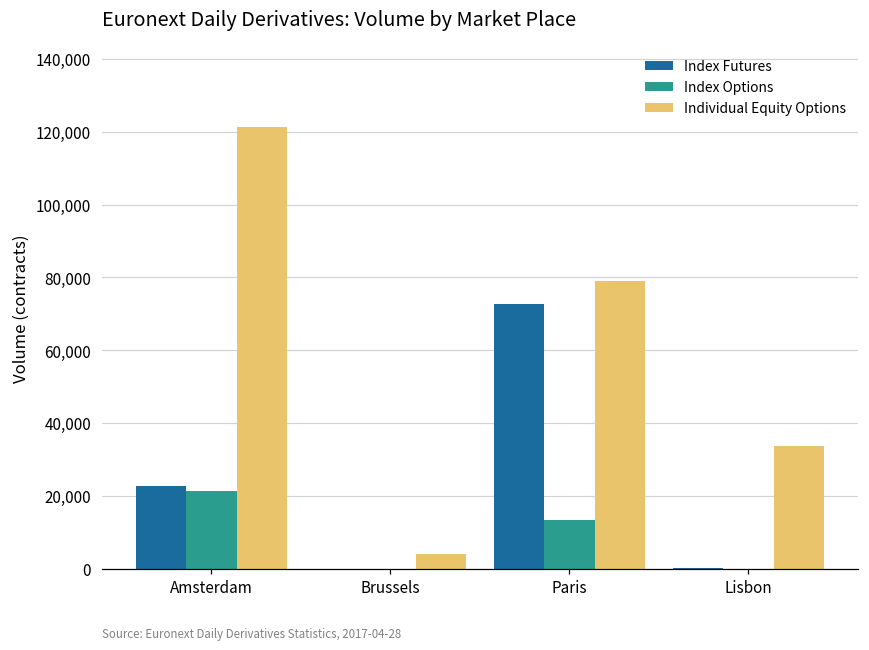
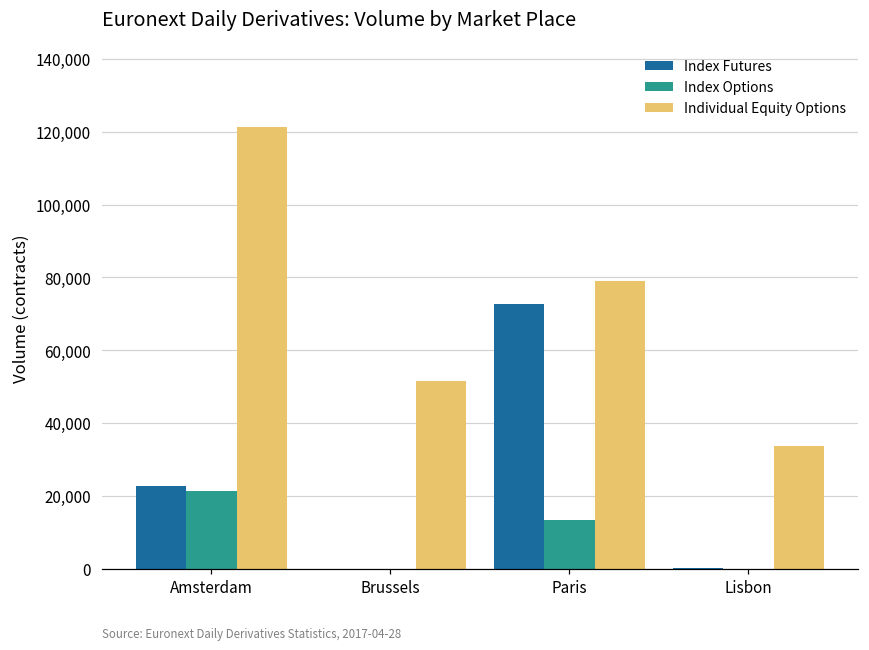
Individual Equity Options, Brussels: 4,000 -> 52,000
